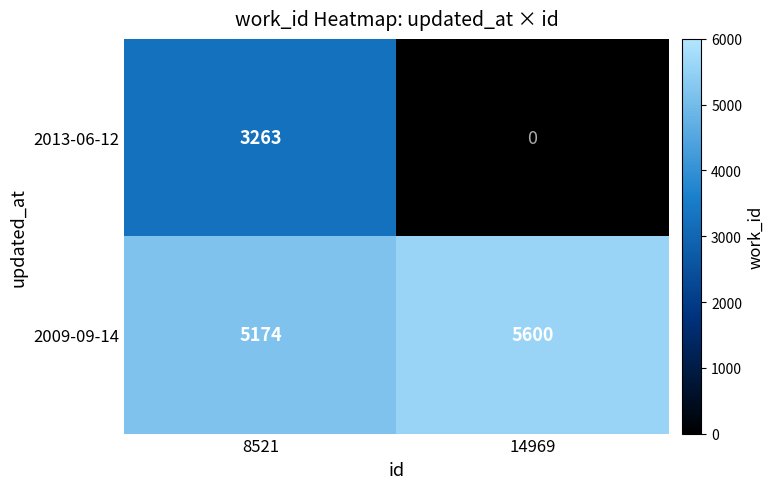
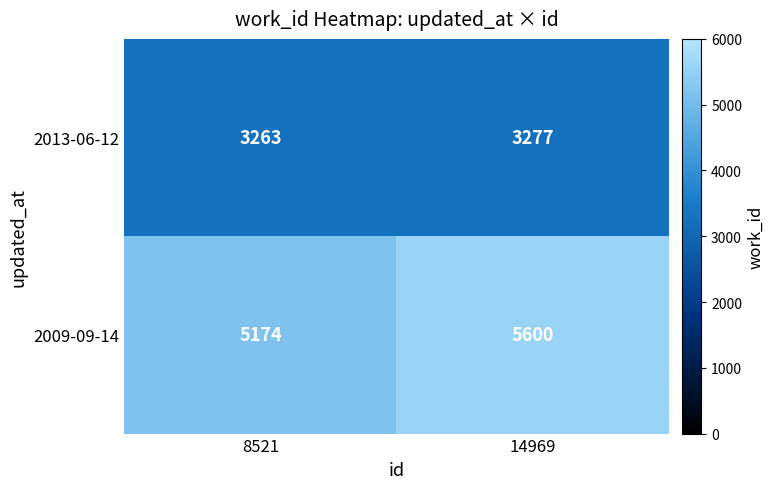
2013-06-12, 14969: 0 -> 3277
